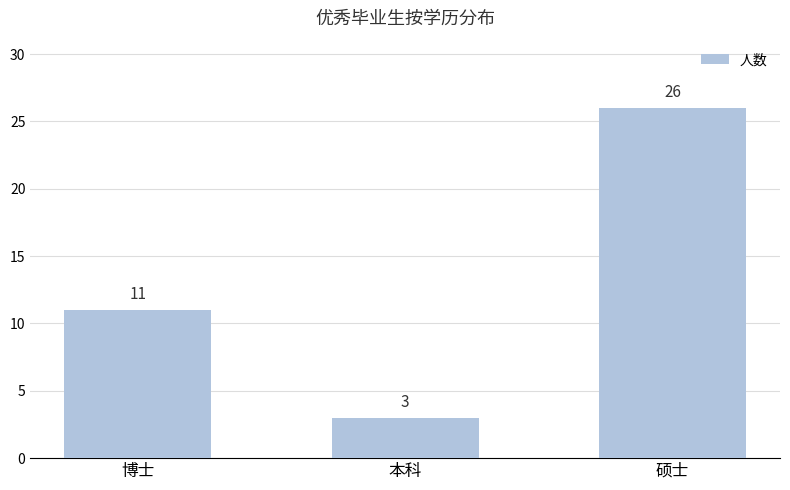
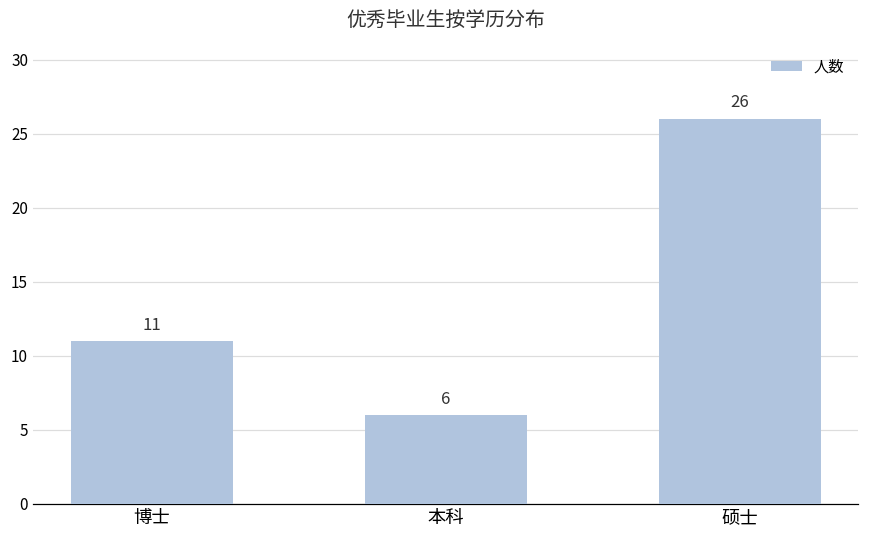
本科: 3 -> 6
